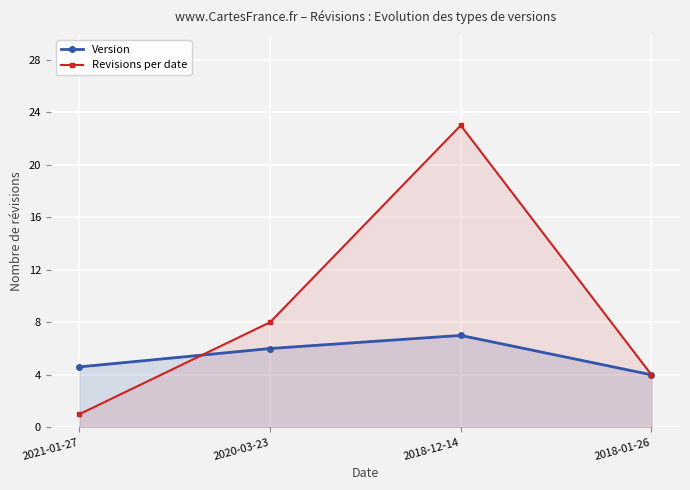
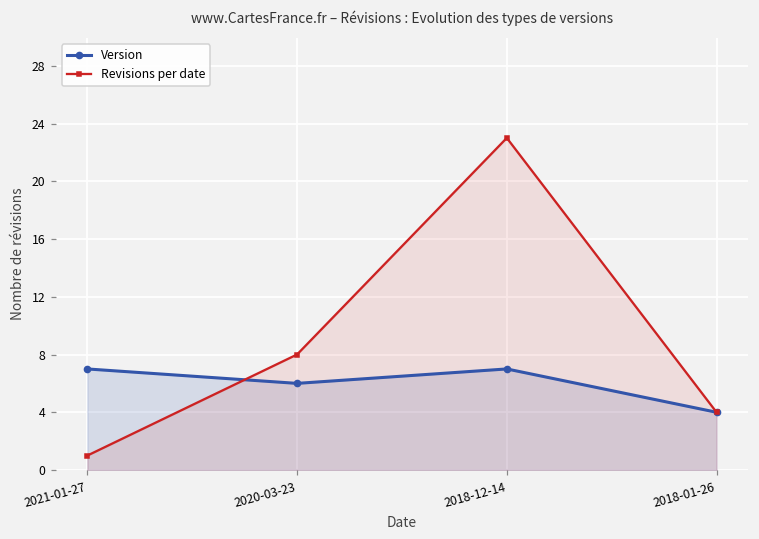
Version, 2021-01-27: 4.6 -> 7.0
